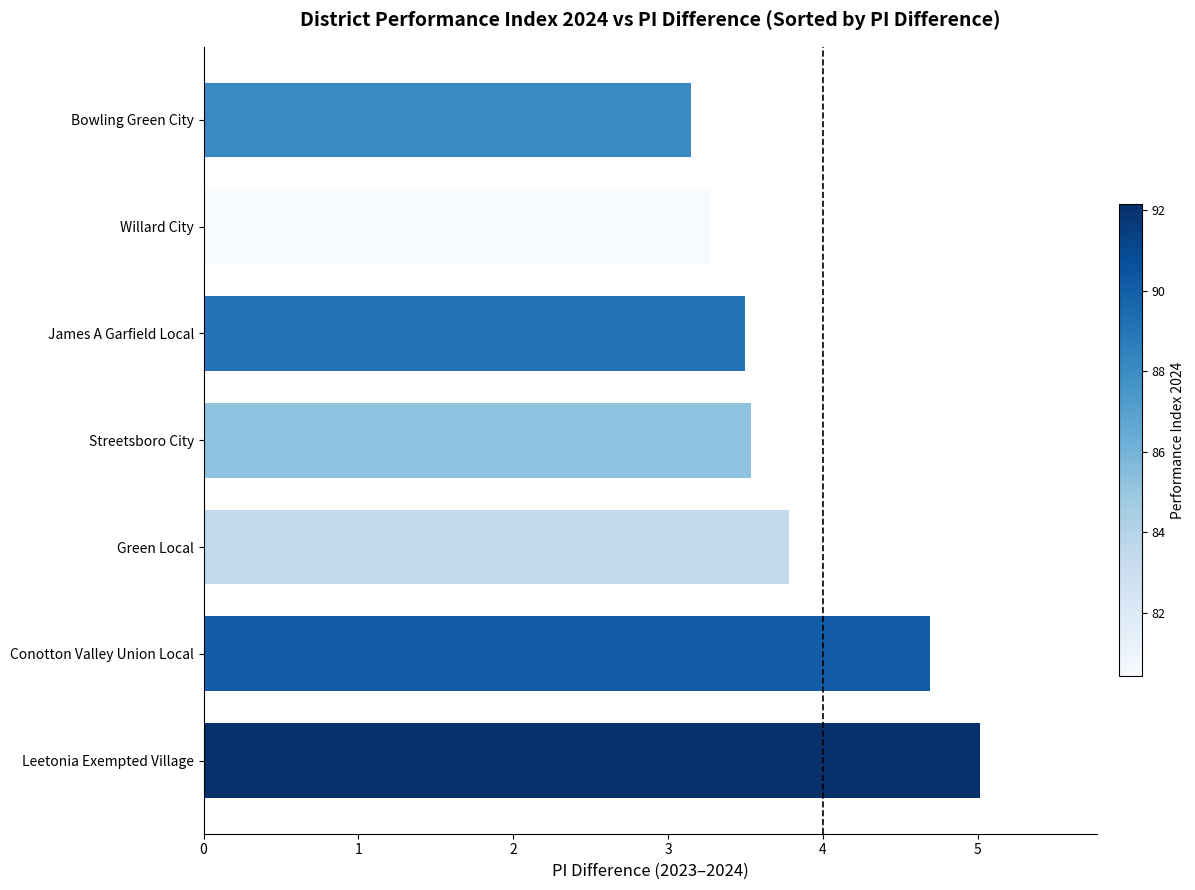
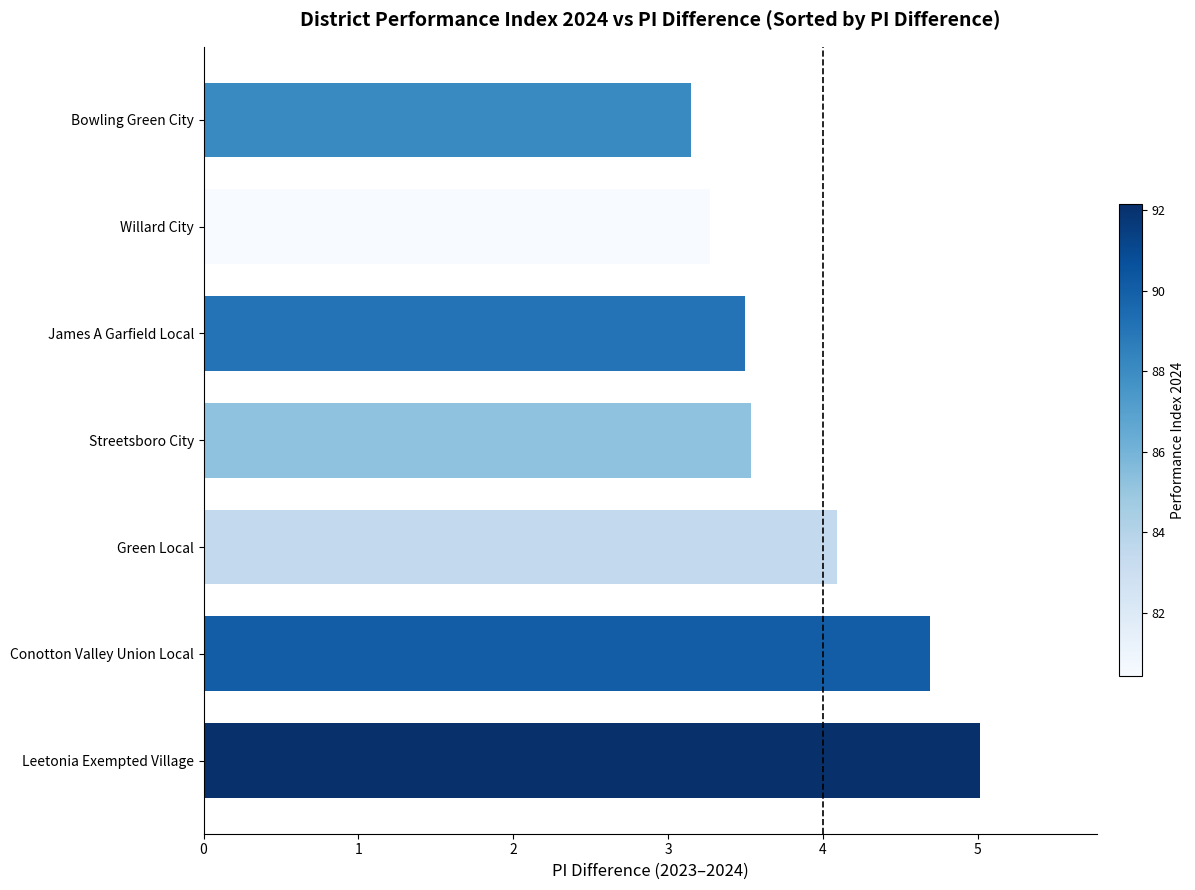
Green Local: 3.79 -> 4.10
